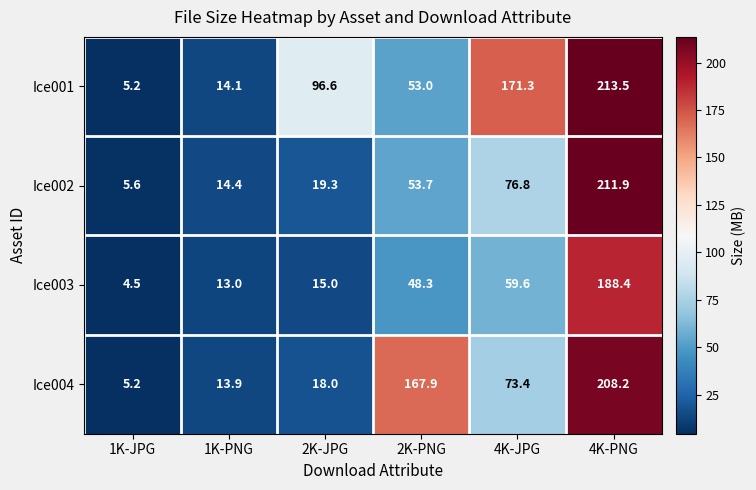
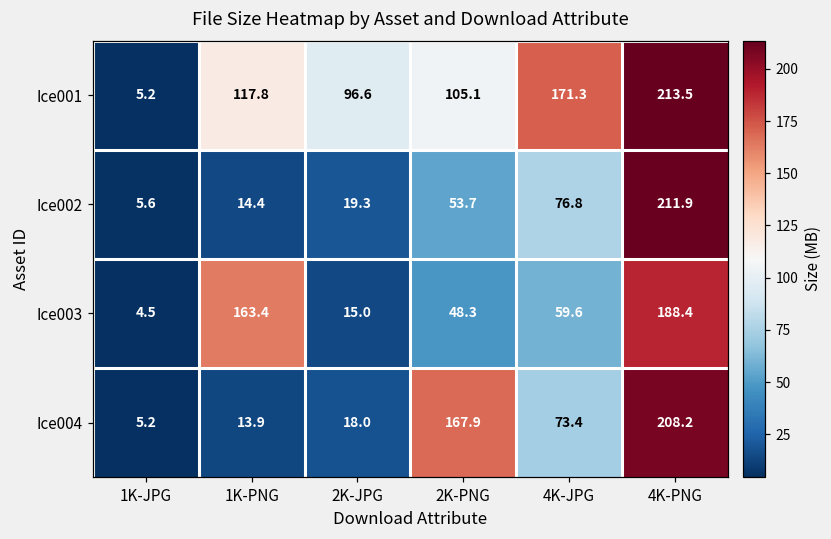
Ice001, 1K-PNG: 14.1 -> 117.8
Ice001, 2K-PNG: 53.0 -> 105.1
Ice003, 1K-PNG: 13.0 -> 163.4
